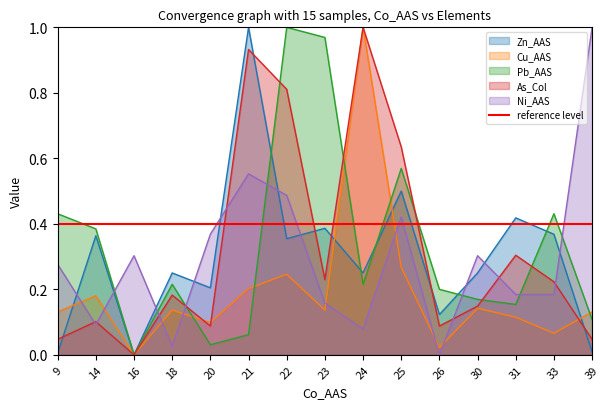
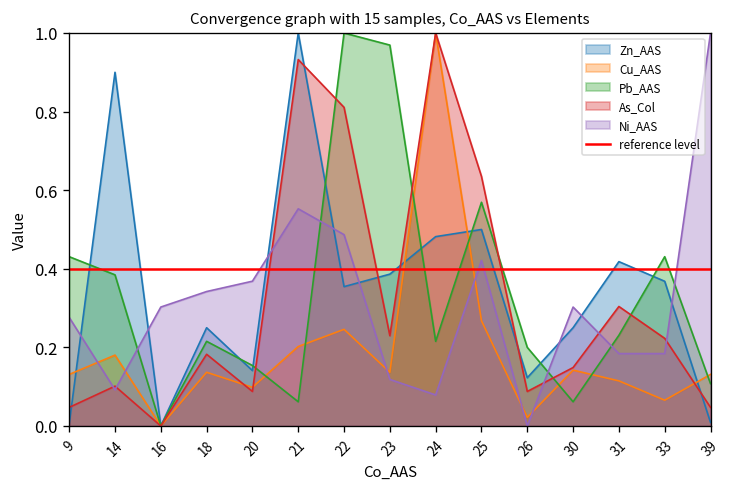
Zn_AAS, 14: 0.36 -> 0.90
Ni_AAS, 18: 0.03 -> 0.34
Zn_AAS, 20: 0.20 -> 0.14
Pb_AAS, 20: 0.03 -> 0.15
Ni_AAS, 23: 0.16 -> 0.12
Zn_AAS, 24: 0.25 -> 0.48
Pb_AAS, 30: 0.17 -> 0.06
Pb_AAS, 31: 0.15 -> 0.23
